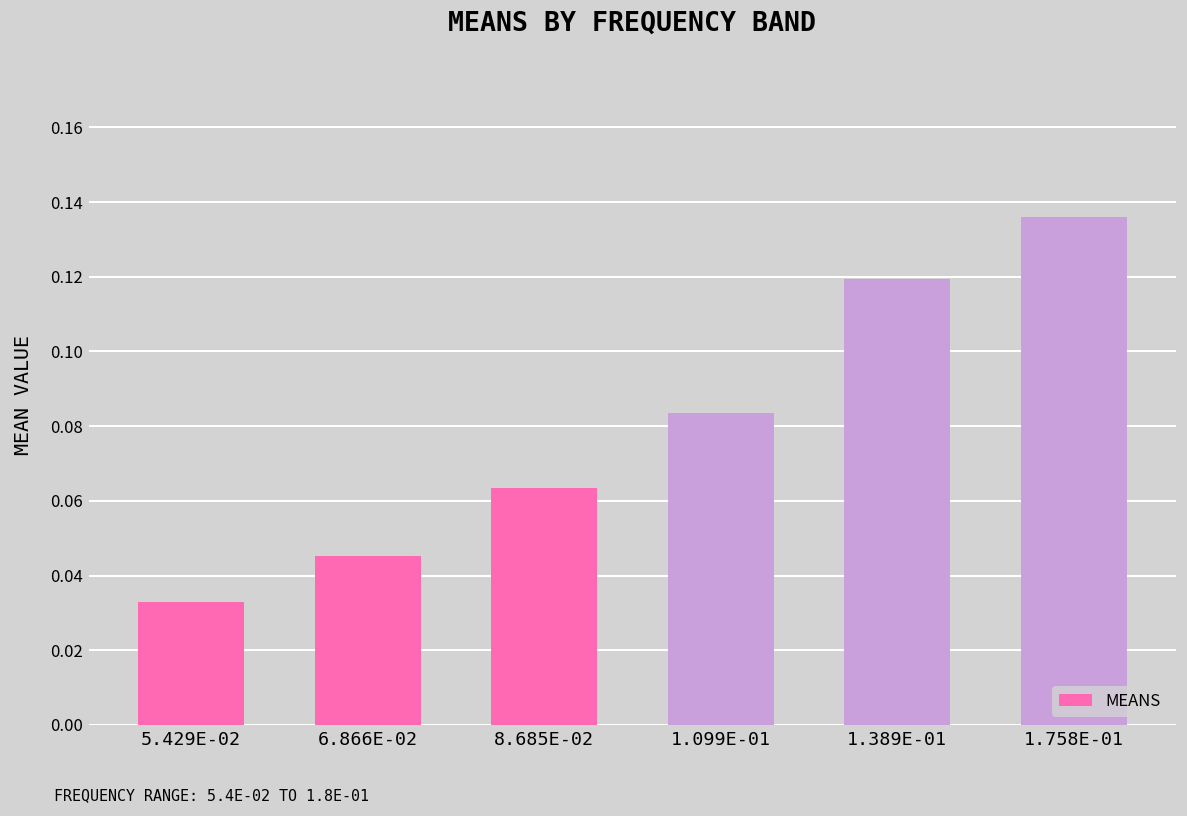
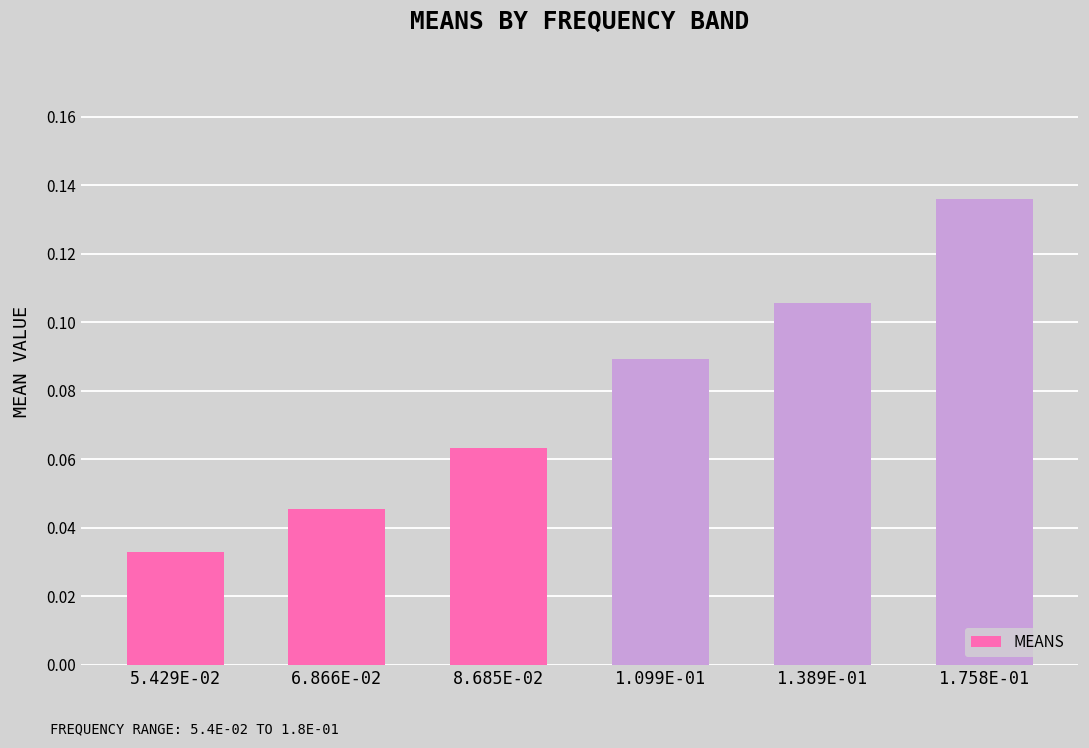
1.099E-01: 0.083 -> 0.089
1.389E-01: 0.119 -> 0.106
